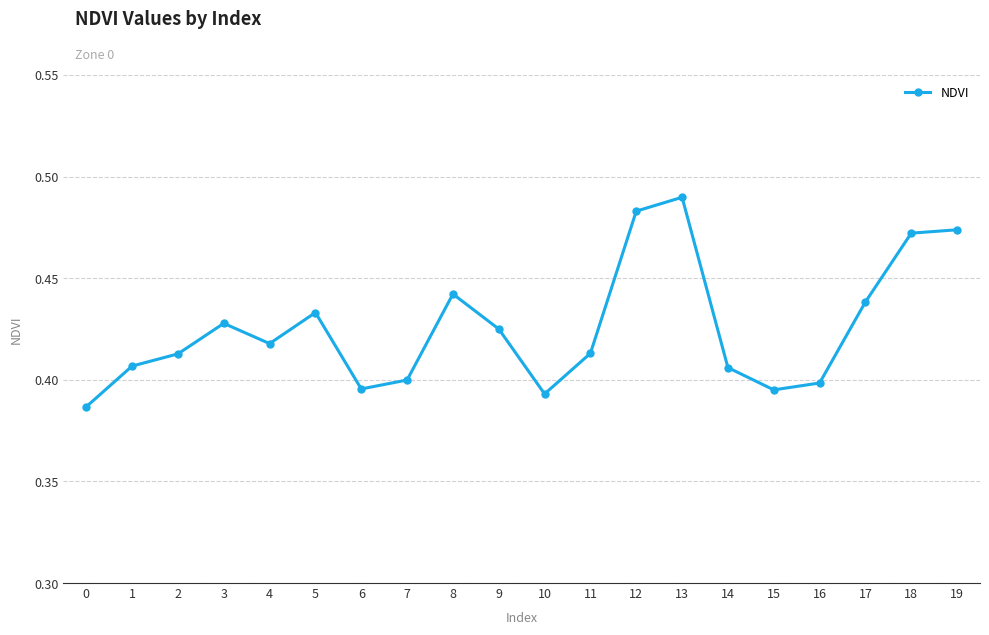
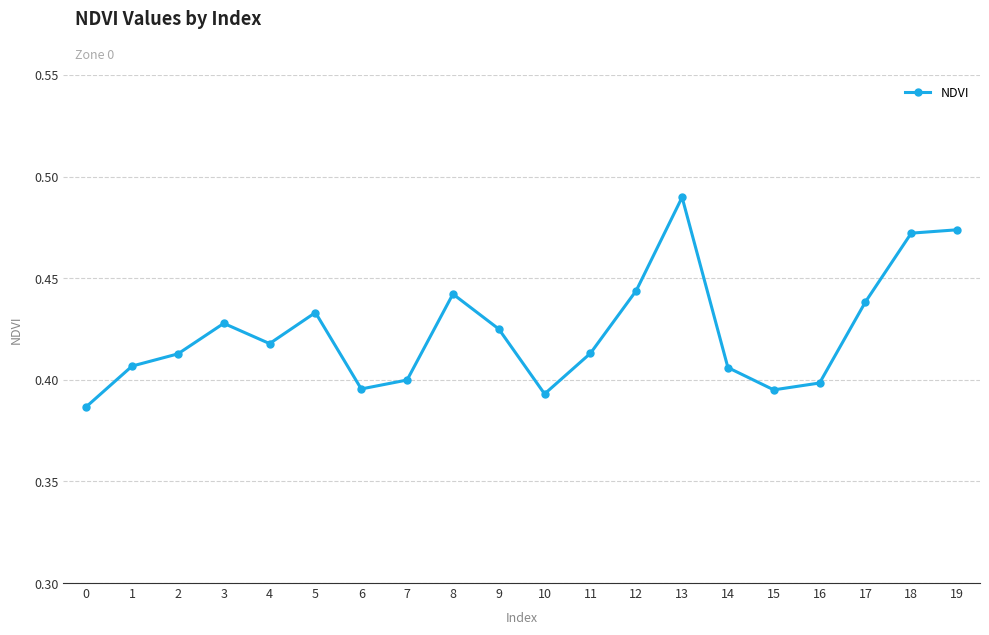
12: 0.483 -> 0.444
